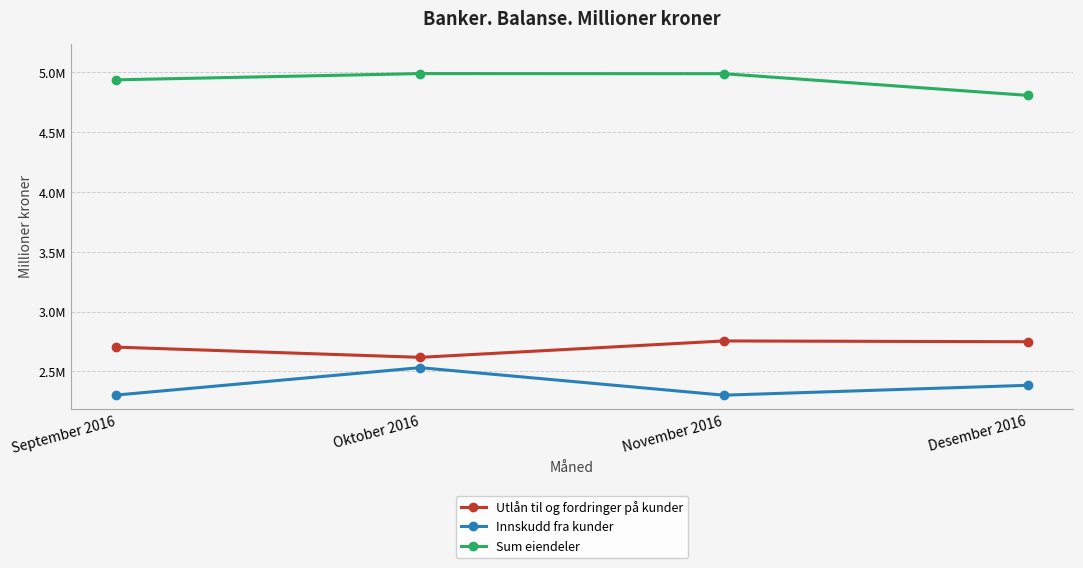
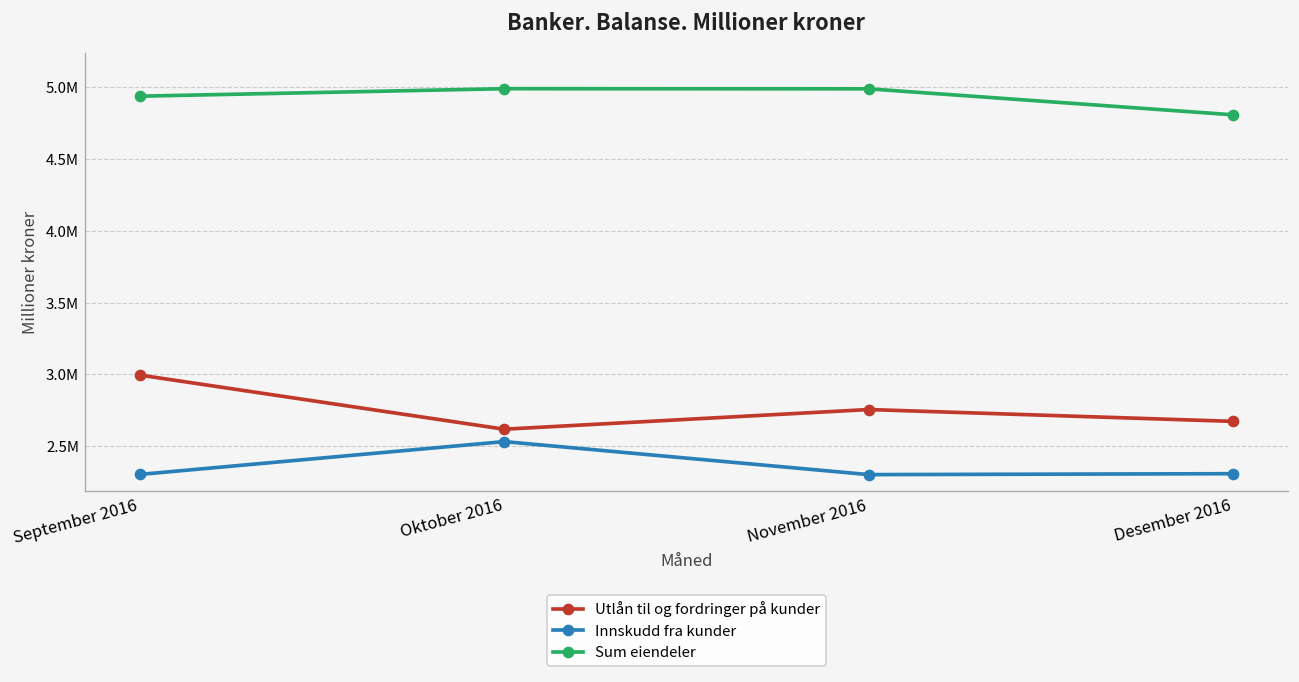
Utlån til og fordringer på kunder, September 2016: 2700000 -> 2990000
Utlån til og fordringer på kunder, Desember 2016: 2750000 -> 2670000
Innskudd fra kunder, Desember 2016: 2380000 -> 2310000
